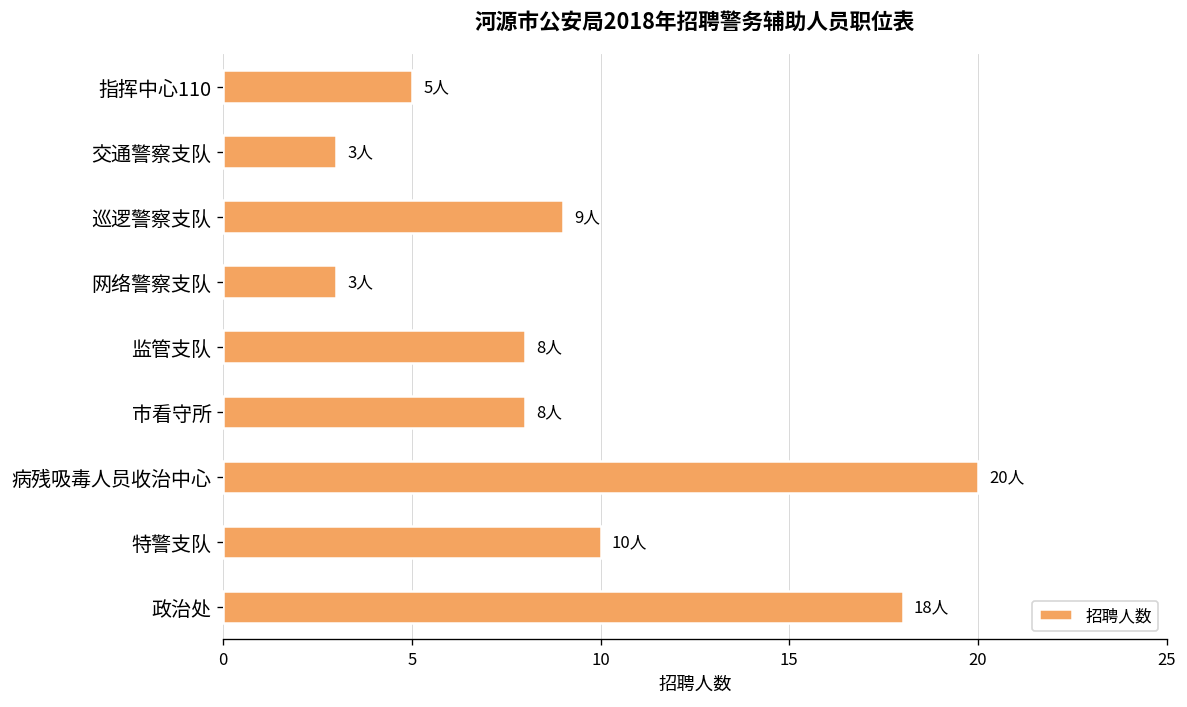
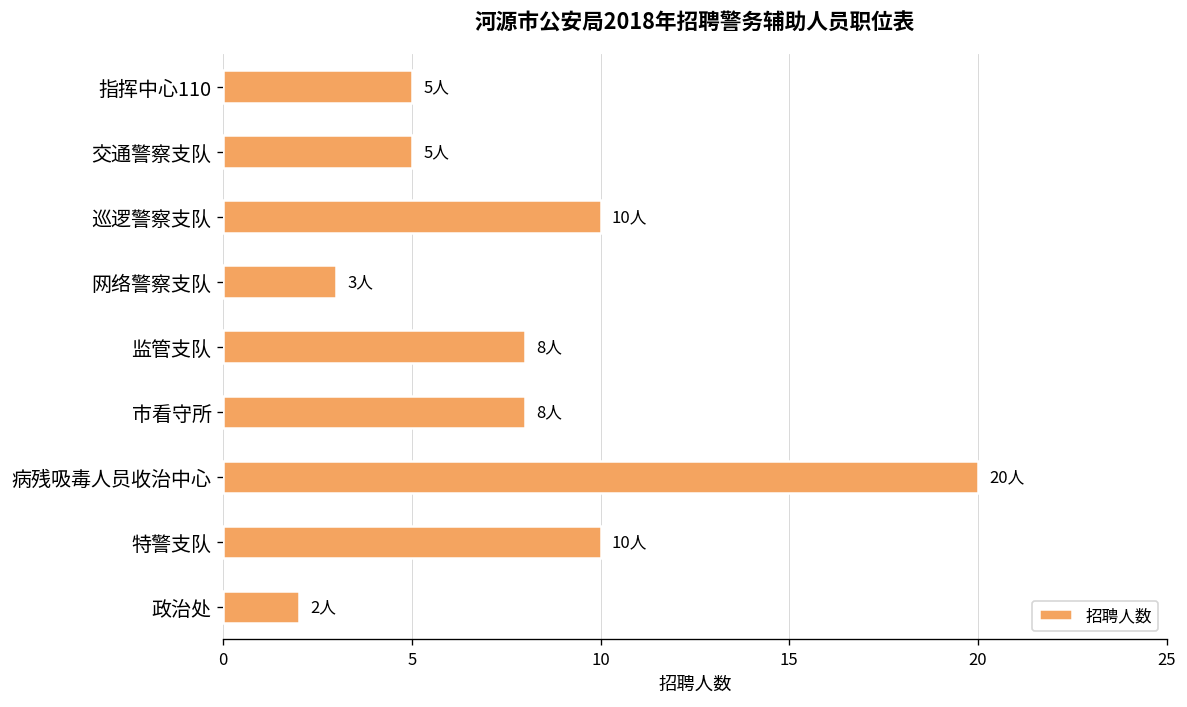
交通警察支队: 3人 -> 5人
巡逻警察支队: 9人 -> 10人
政治处: 18人 -> 2人
